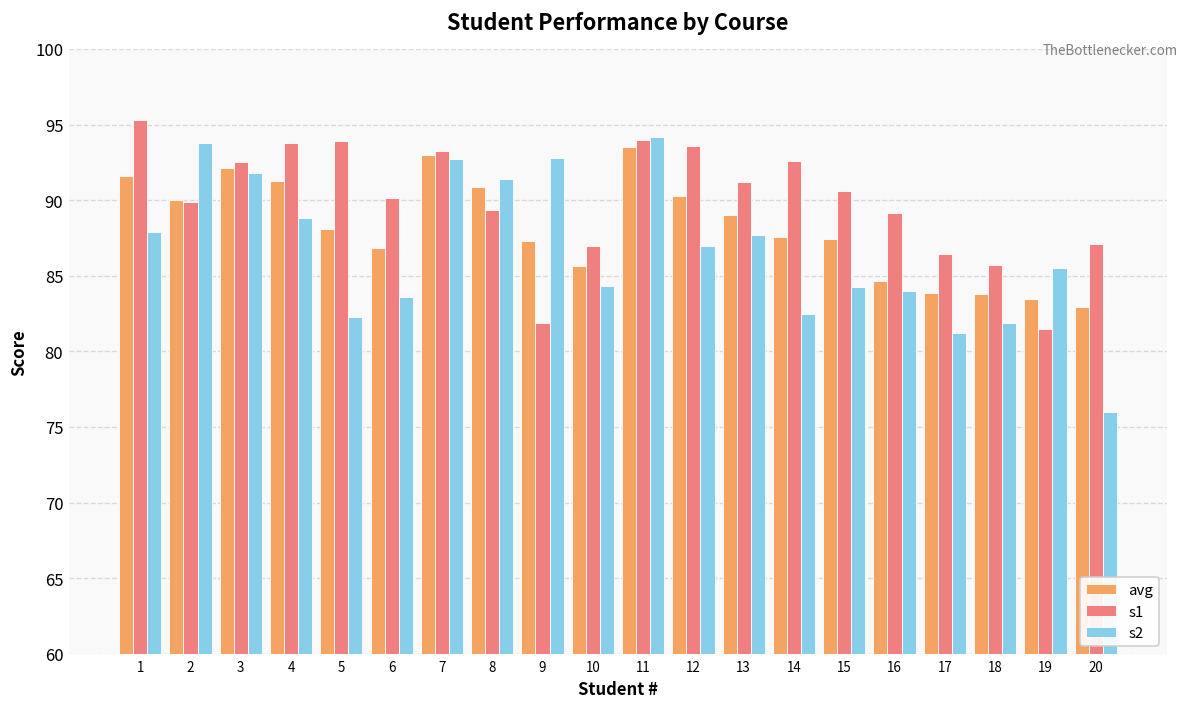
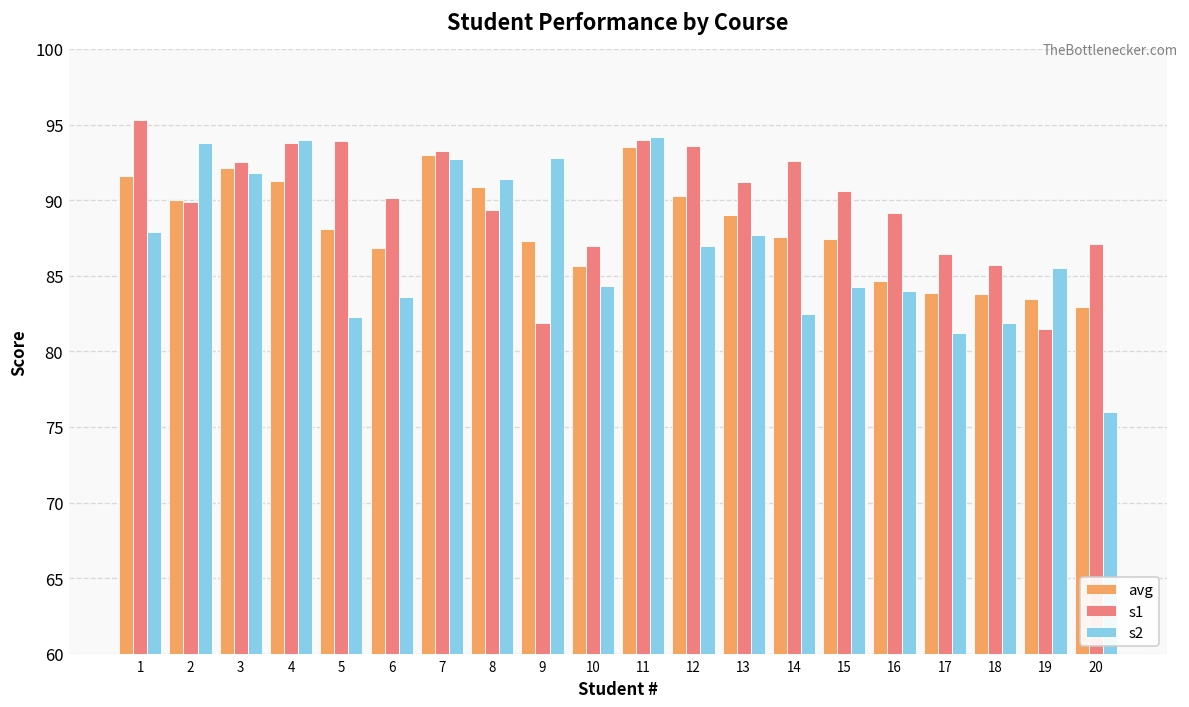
s2, 4: 88.8 -> 94.0
